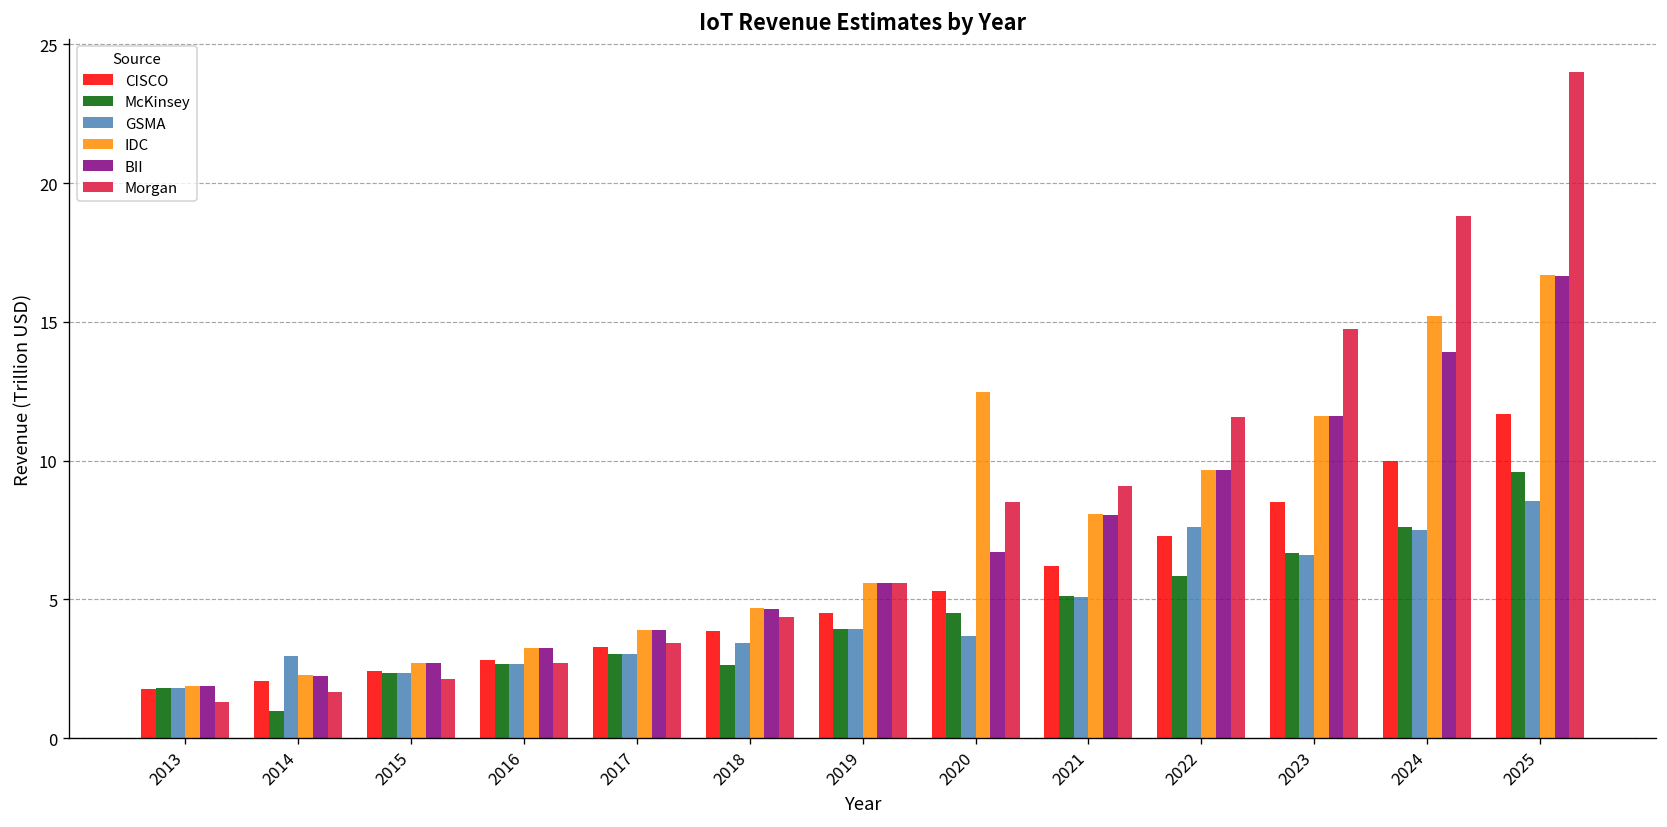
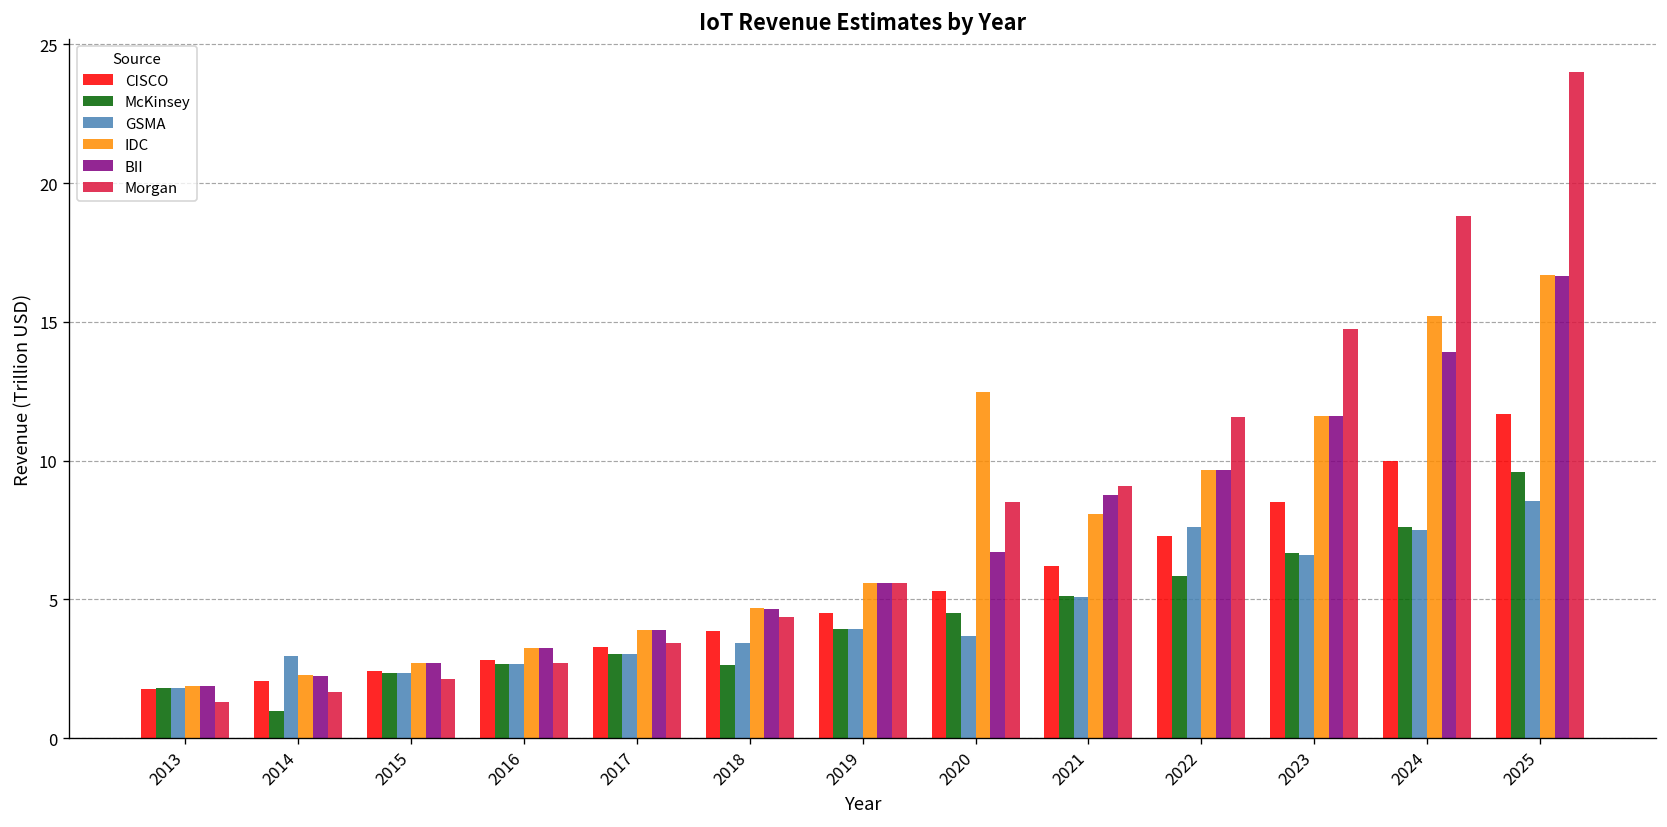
BII, 2021: 8.1 -> 8.8
